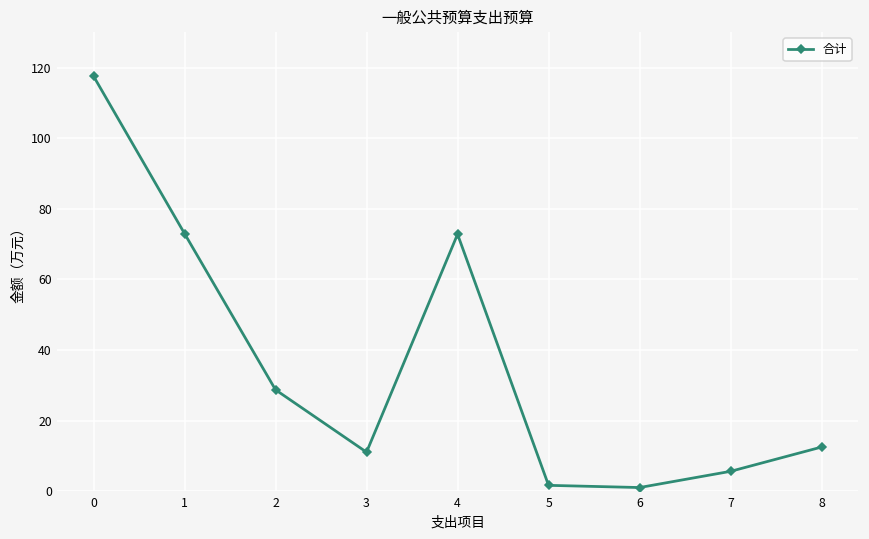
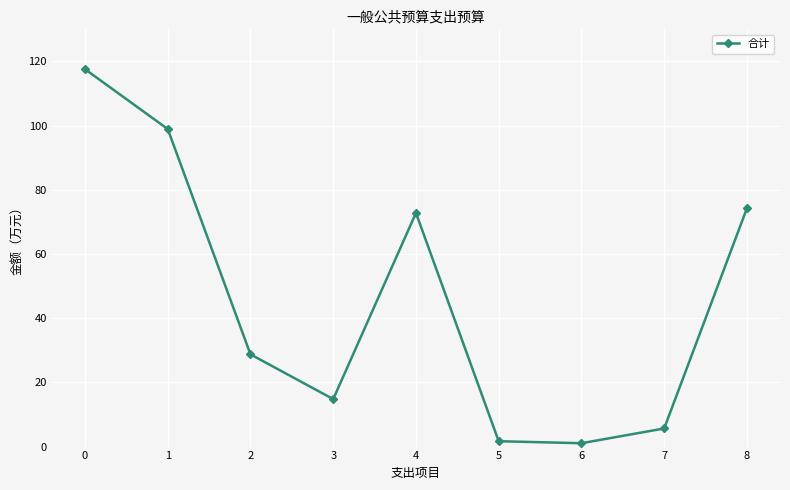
1: 73 -> 99
3: 11 -> 15
8: 13 -> 74
